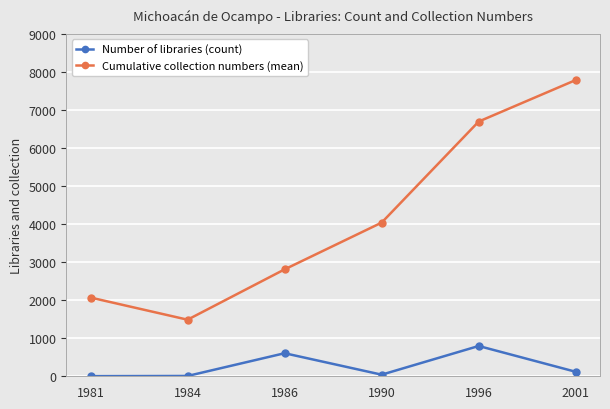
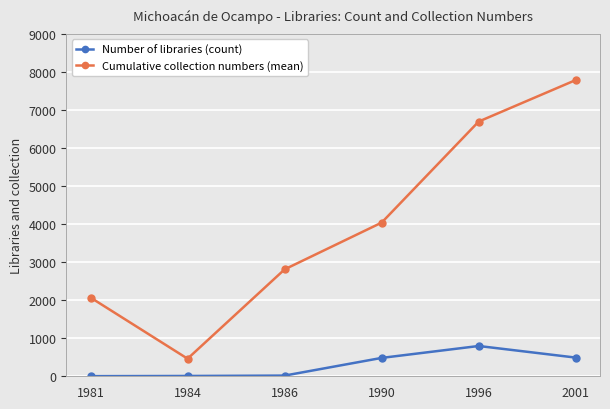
Cumulative collection numbers (mean), 1984: 1500 -> 500
Number of libraries (count), 1986: 600 -> 0
Number of libraries (count), 1990: 0 -> 500
Number of libraries (count), 2001: 100 -> 500
